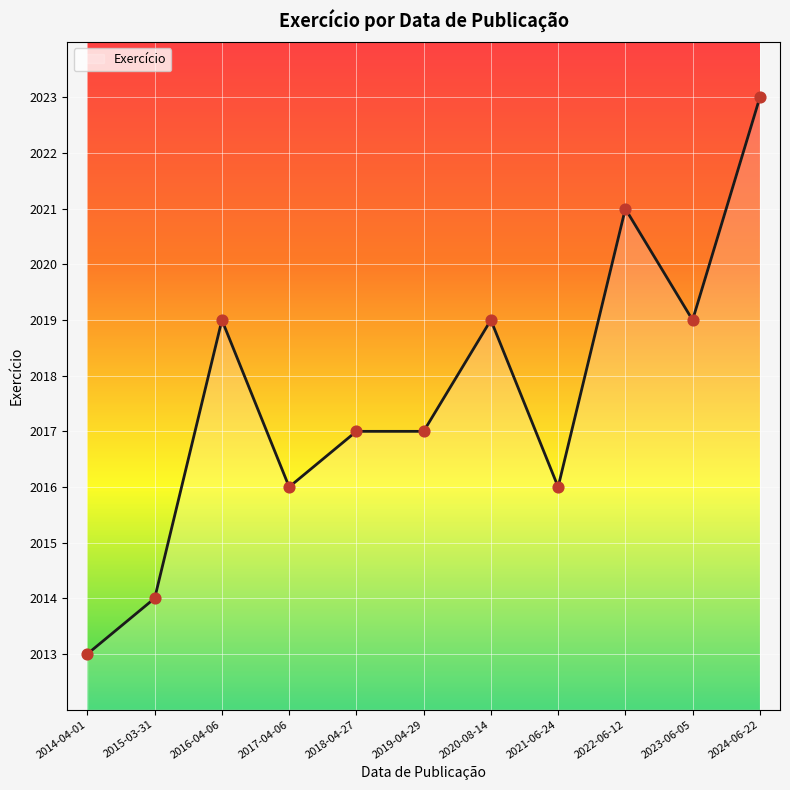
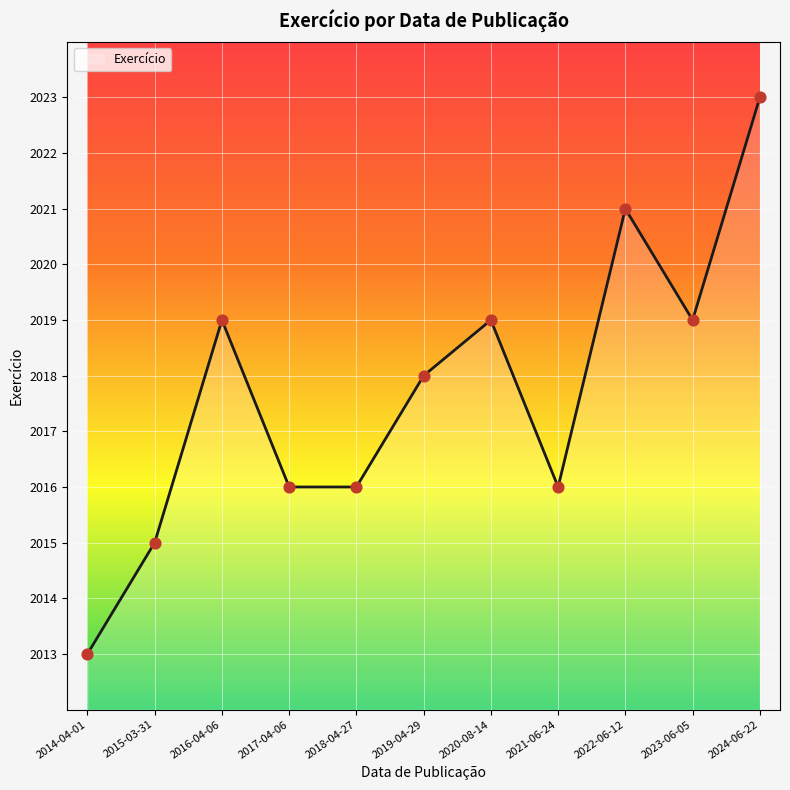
2015-03-31: 2014 -> 2015
2018-04-27: 2017 -> 2016
2019-04-29: 2017 -> 2018
